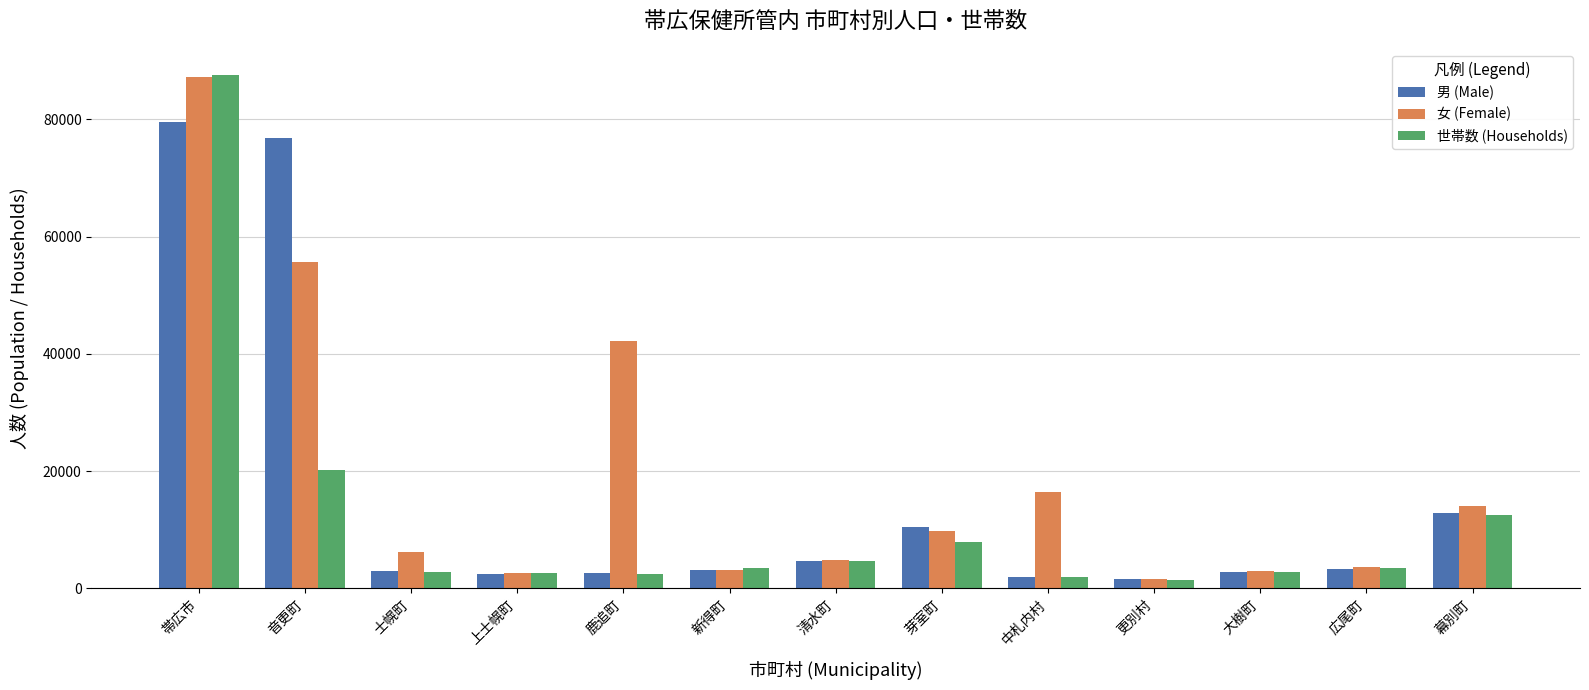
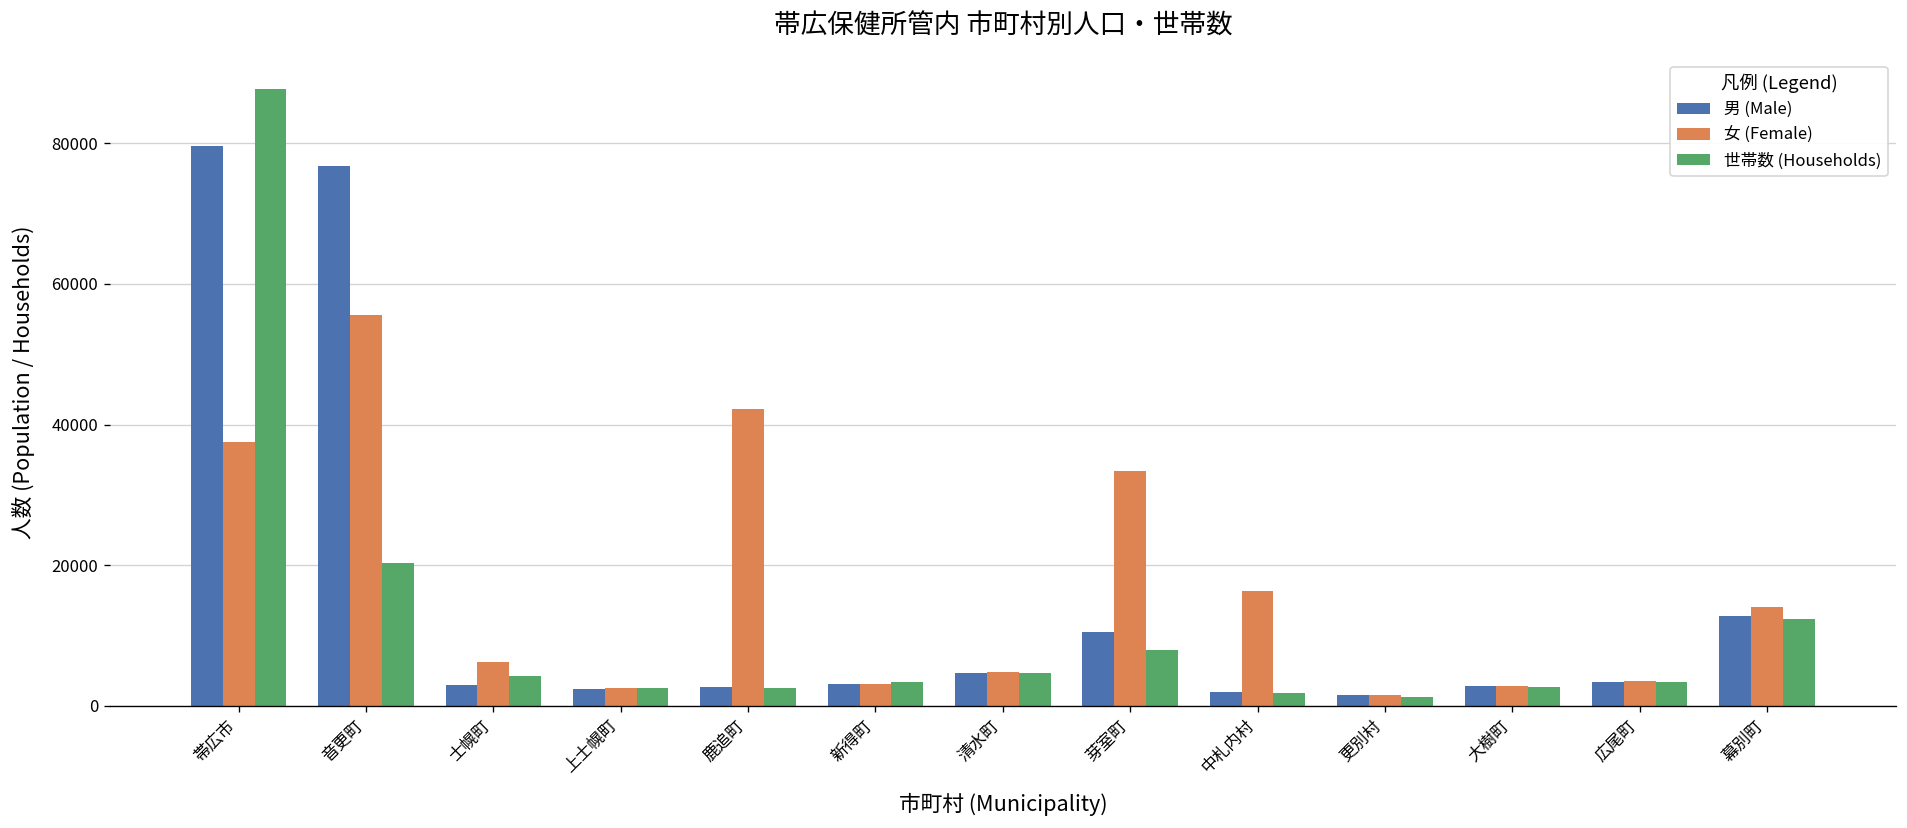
女 (Female), 帯広市: 87000 -> 38000
世帯数 (Households), 士幌町: 3000 -> 4000
女 (Female), 芽室町: 10000 -> 33000
